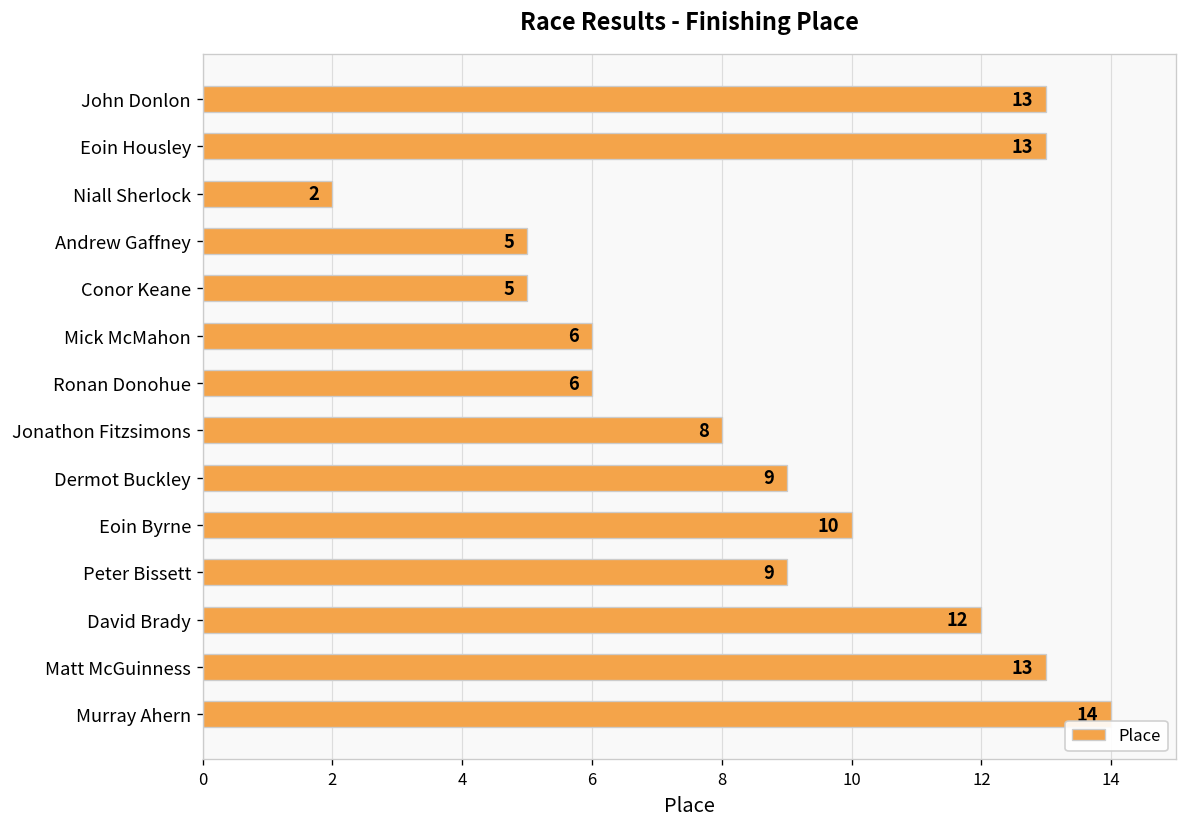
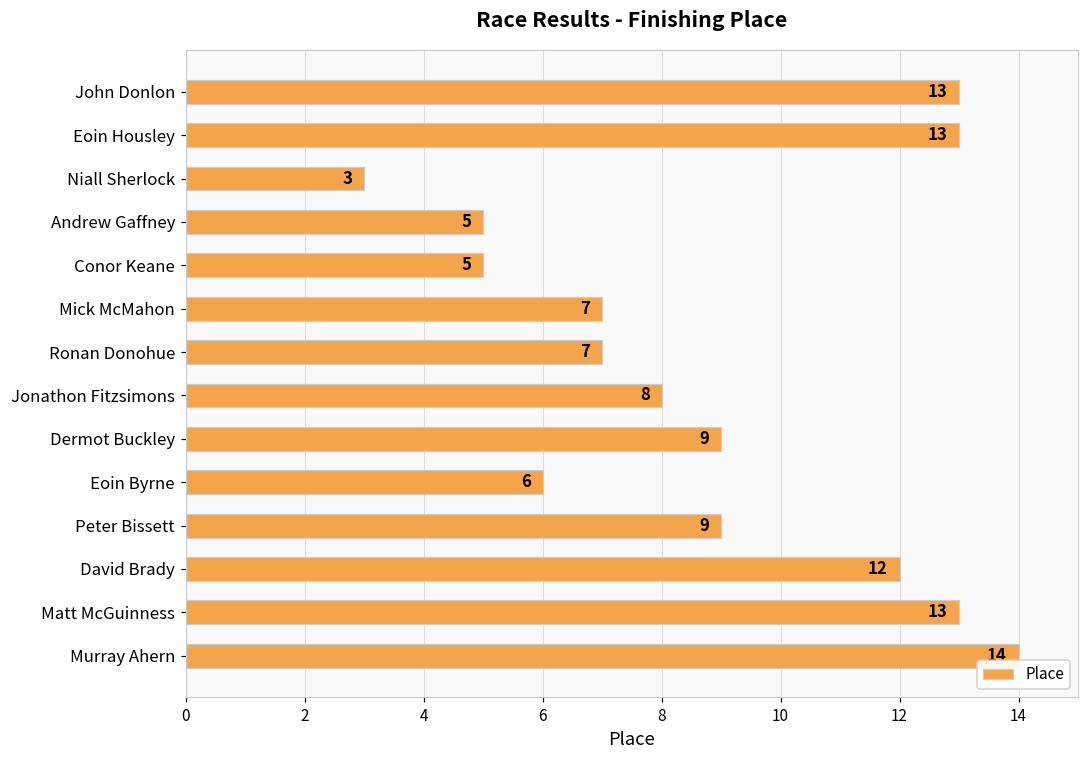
Niall Sherlock: 2 -> 3
Mick McMahon: 6 -> 7
Ronan Donohue: 6 -> 7
Eoin Byrne: 10 -> 6
